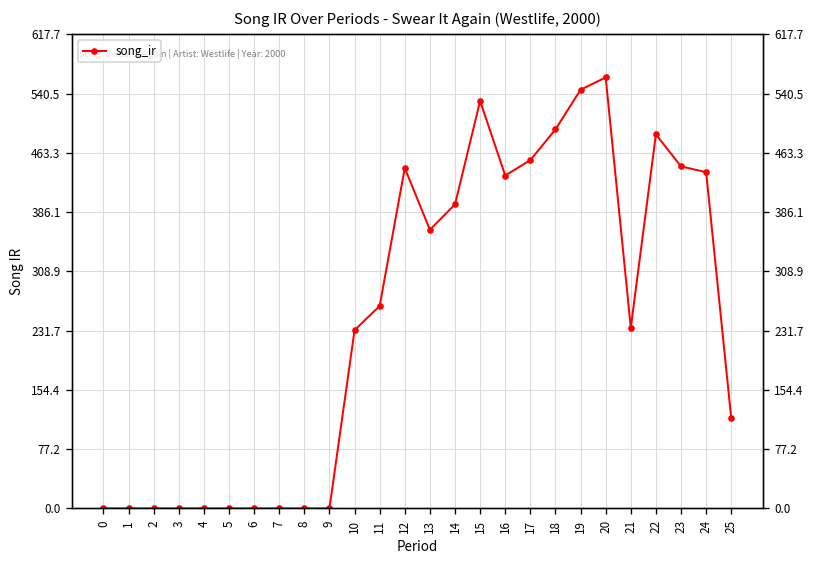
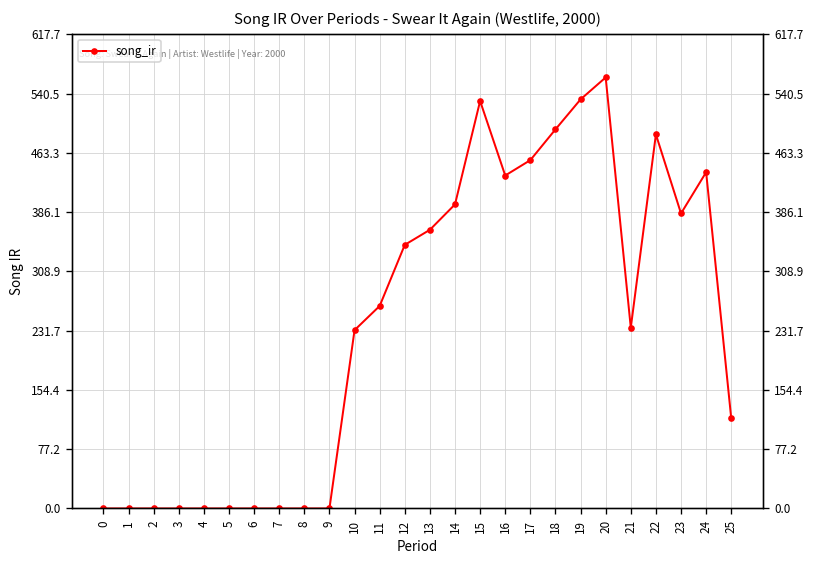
12: 440 -> 340
19: 550 -> 530
23: 450 -> 380
